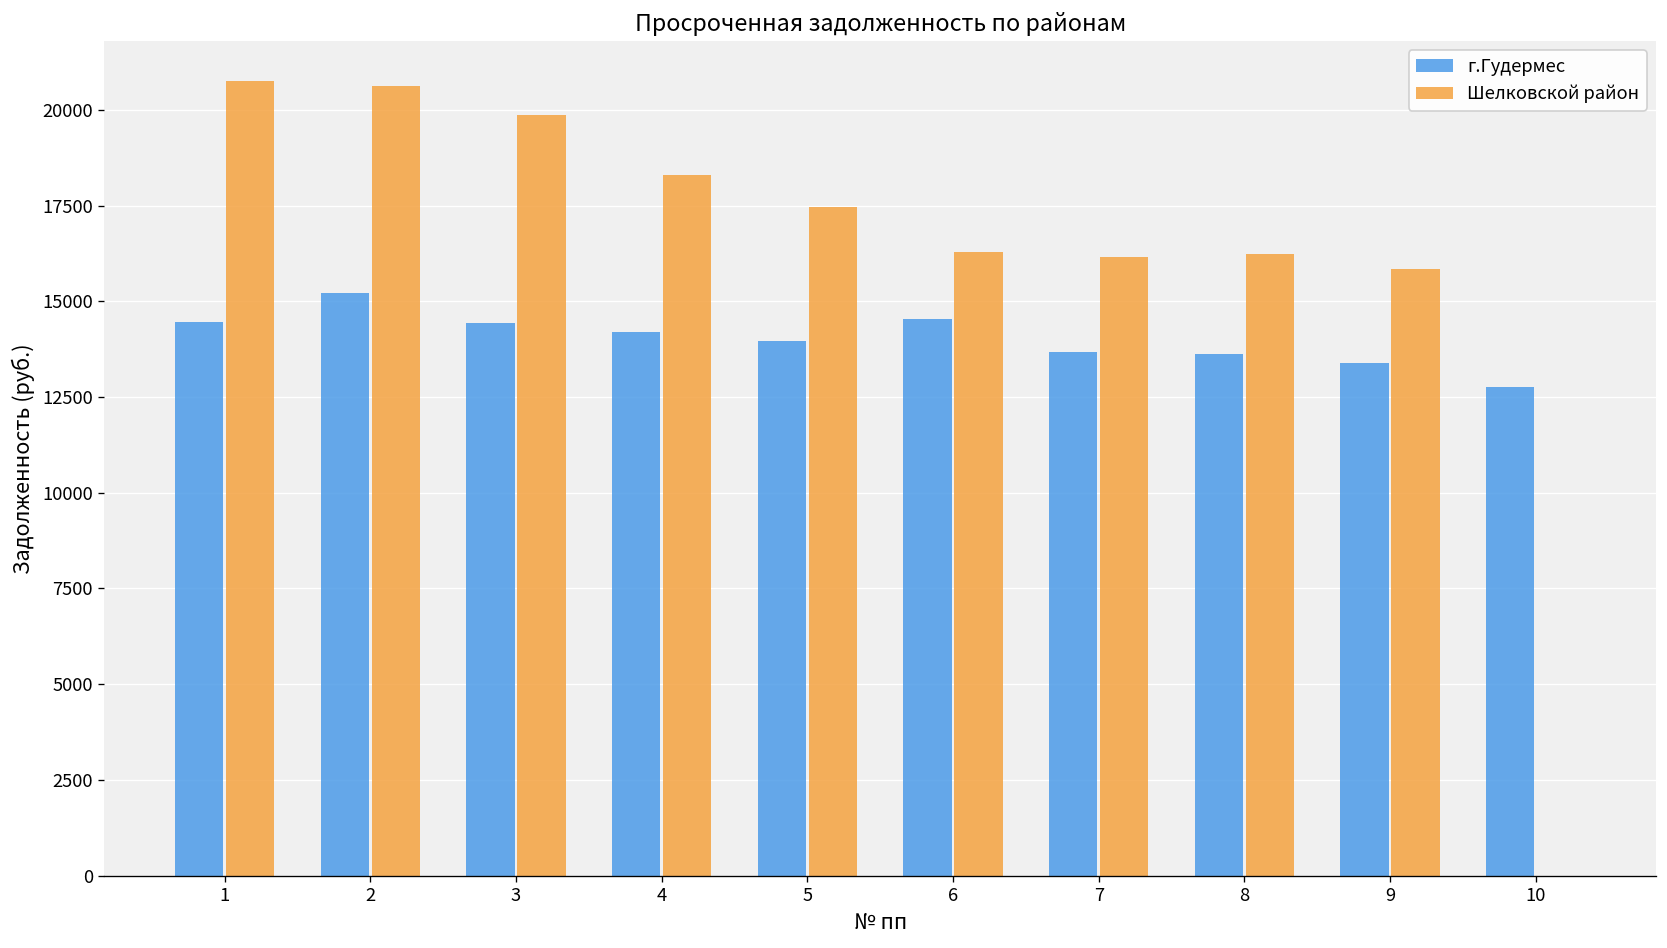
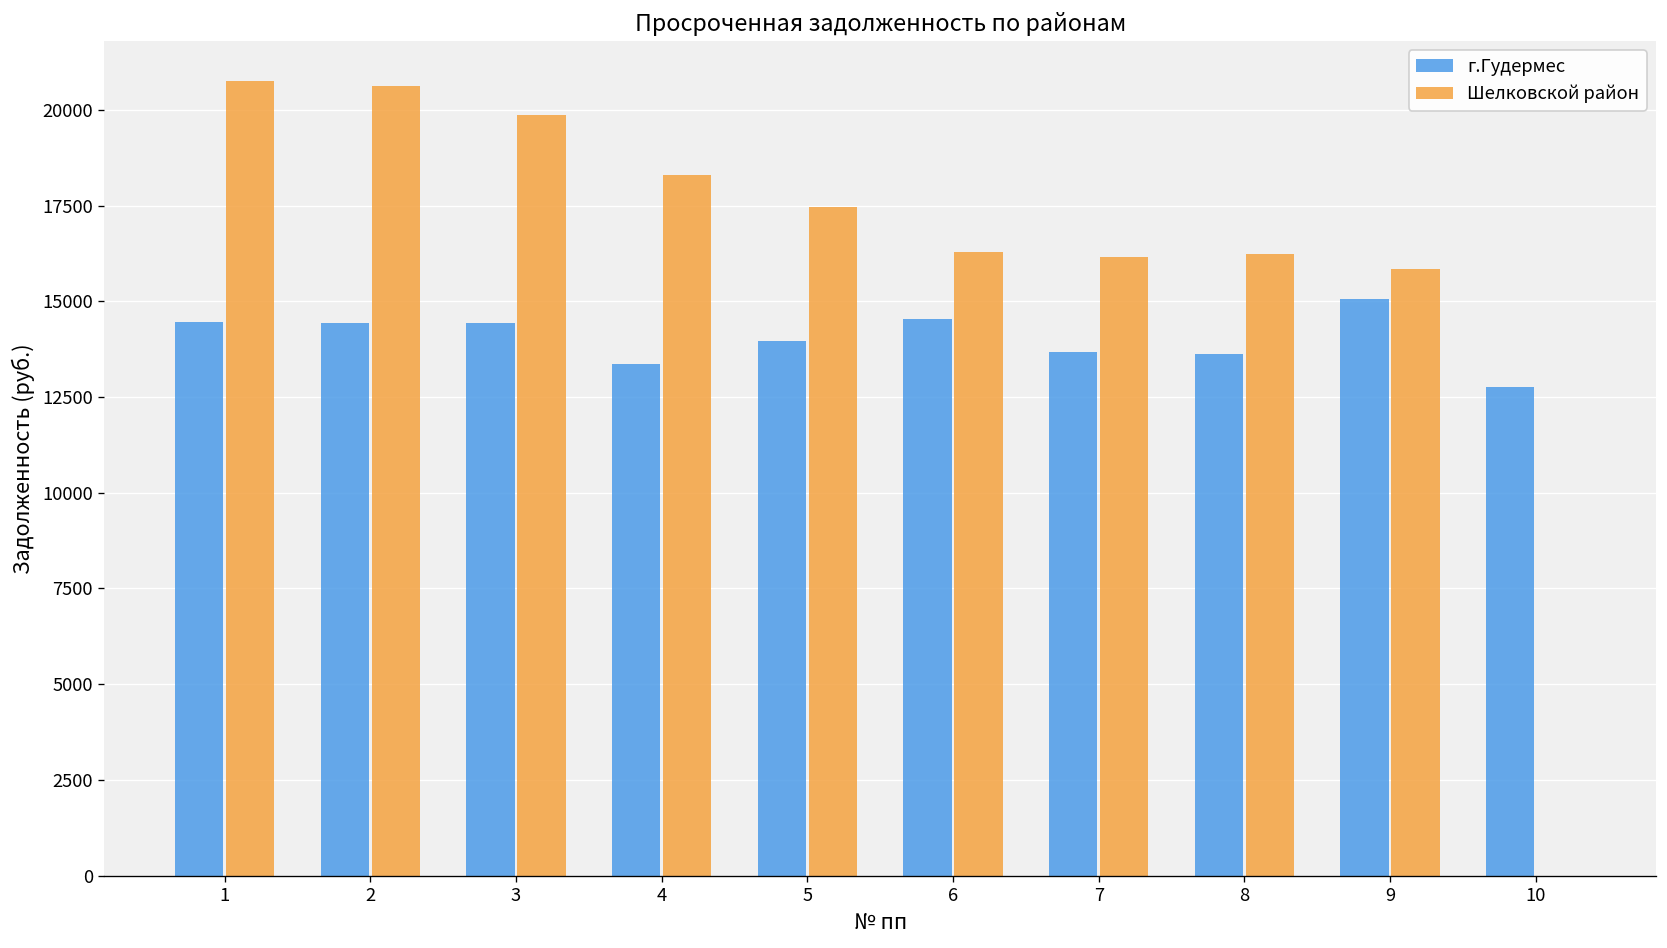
г.Гудермес, 2: 15200 -> 14400
г.Гудермес, 4: 14200 -> 13400
г.Гудермес, 9: 13400 -> 15100
